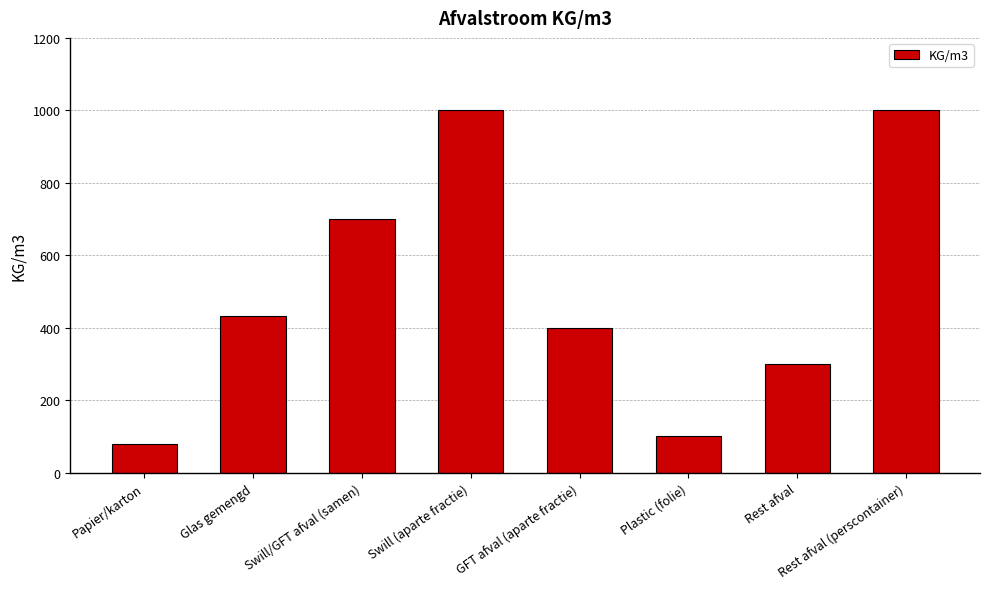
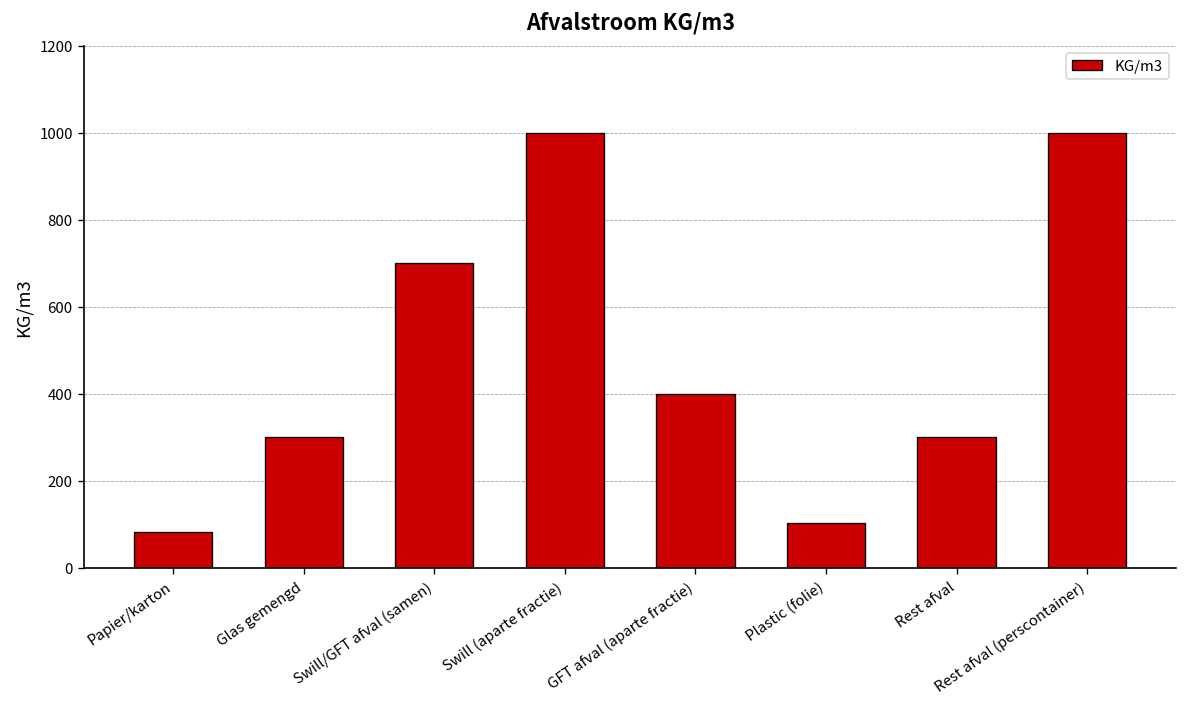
Glas gemengd: 430 -> 300
